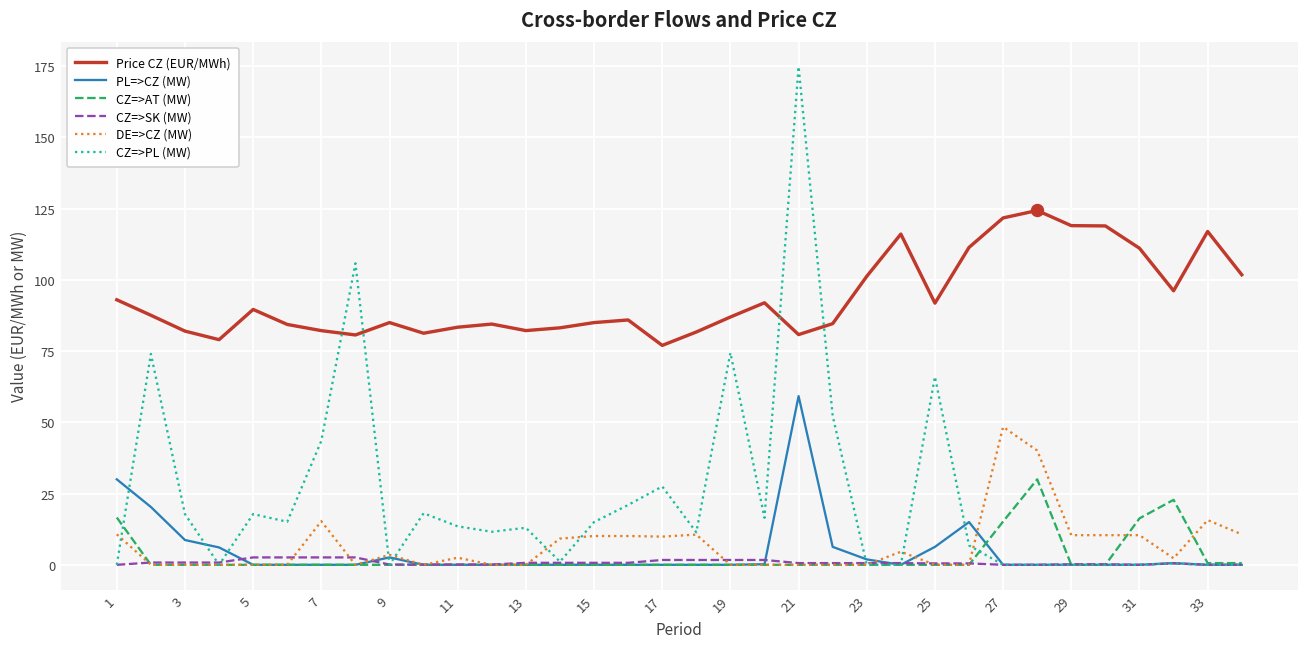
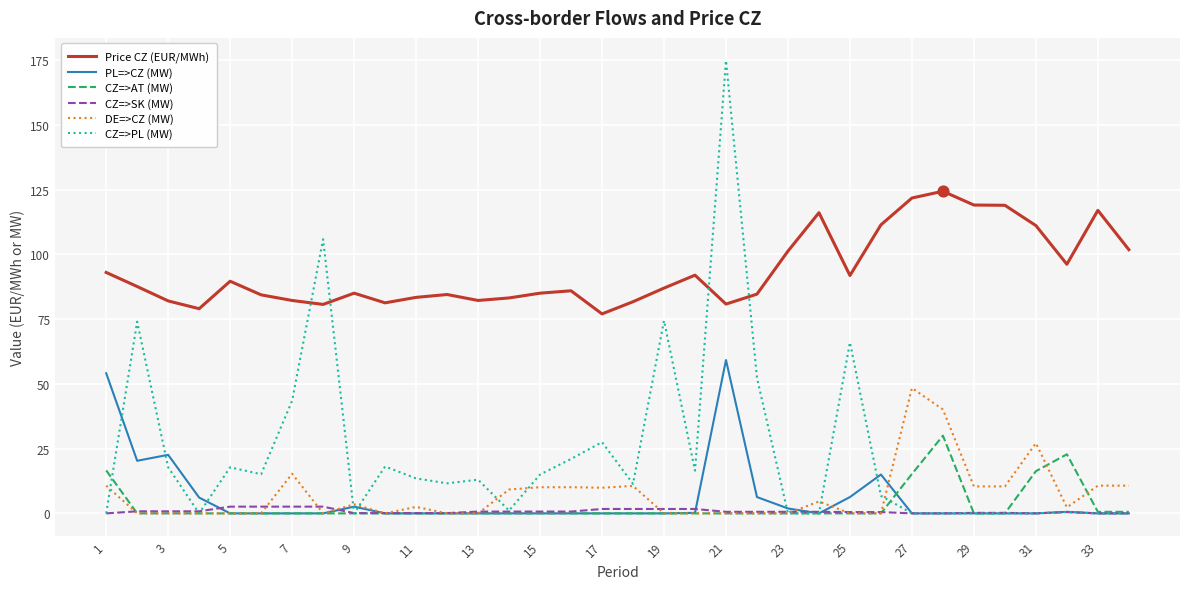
PL=>CZ (MW), 1: 30 -> 54
PL=>CZ (MW), 3: 9 -> 23
DE=>CZ (MW), 31: 10 -> 27
DE=>CZ (MW), 33: 16 -> 11
